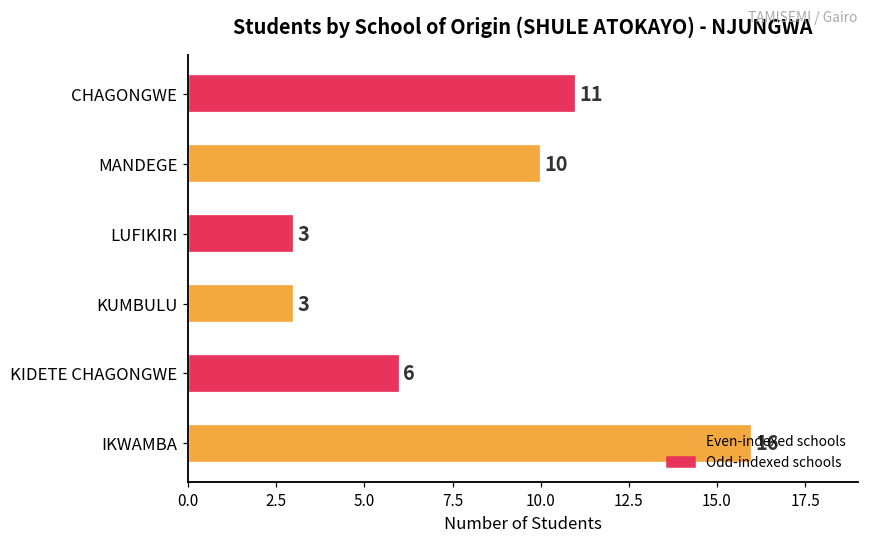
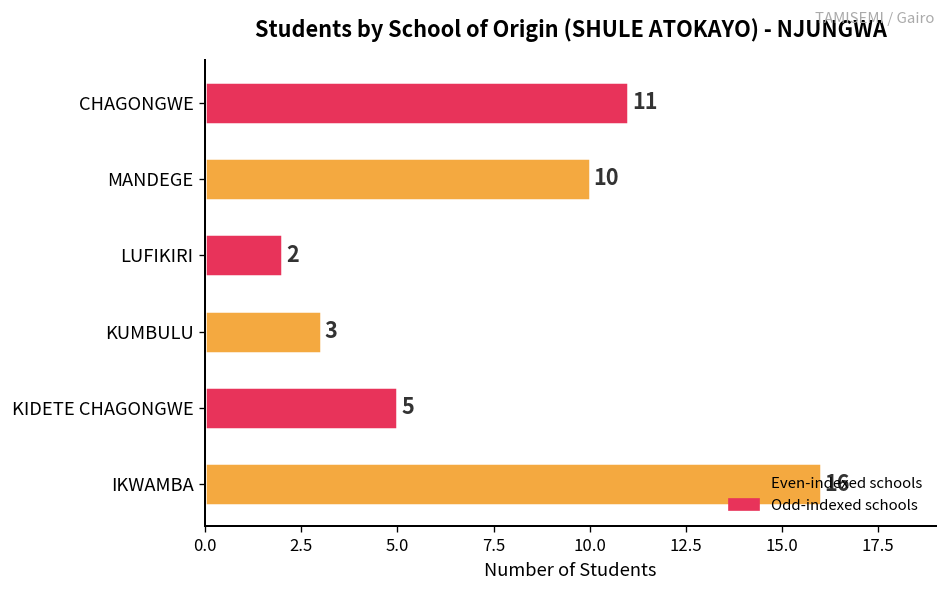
LUFIKIRI: 3 -> 2
KIDETE CHAGONGWE: 6 -> 5
